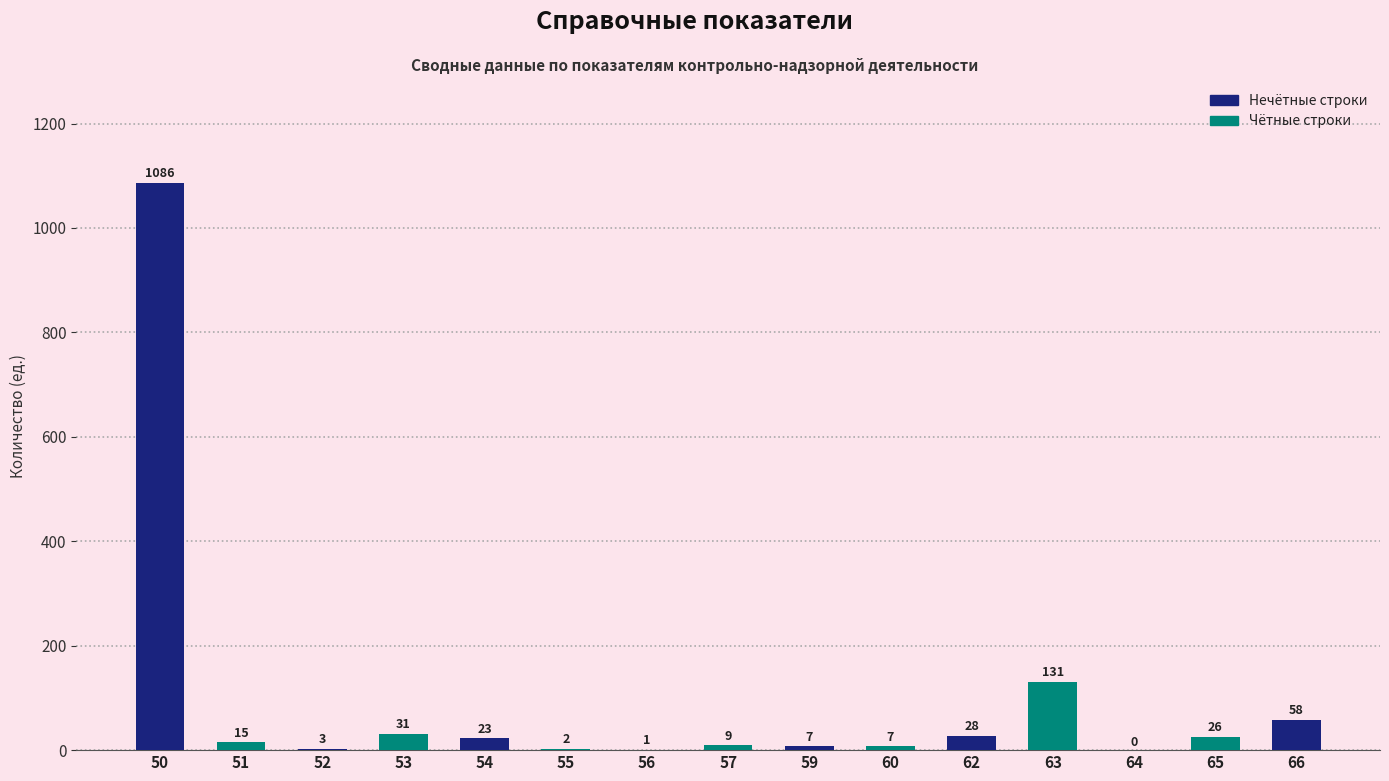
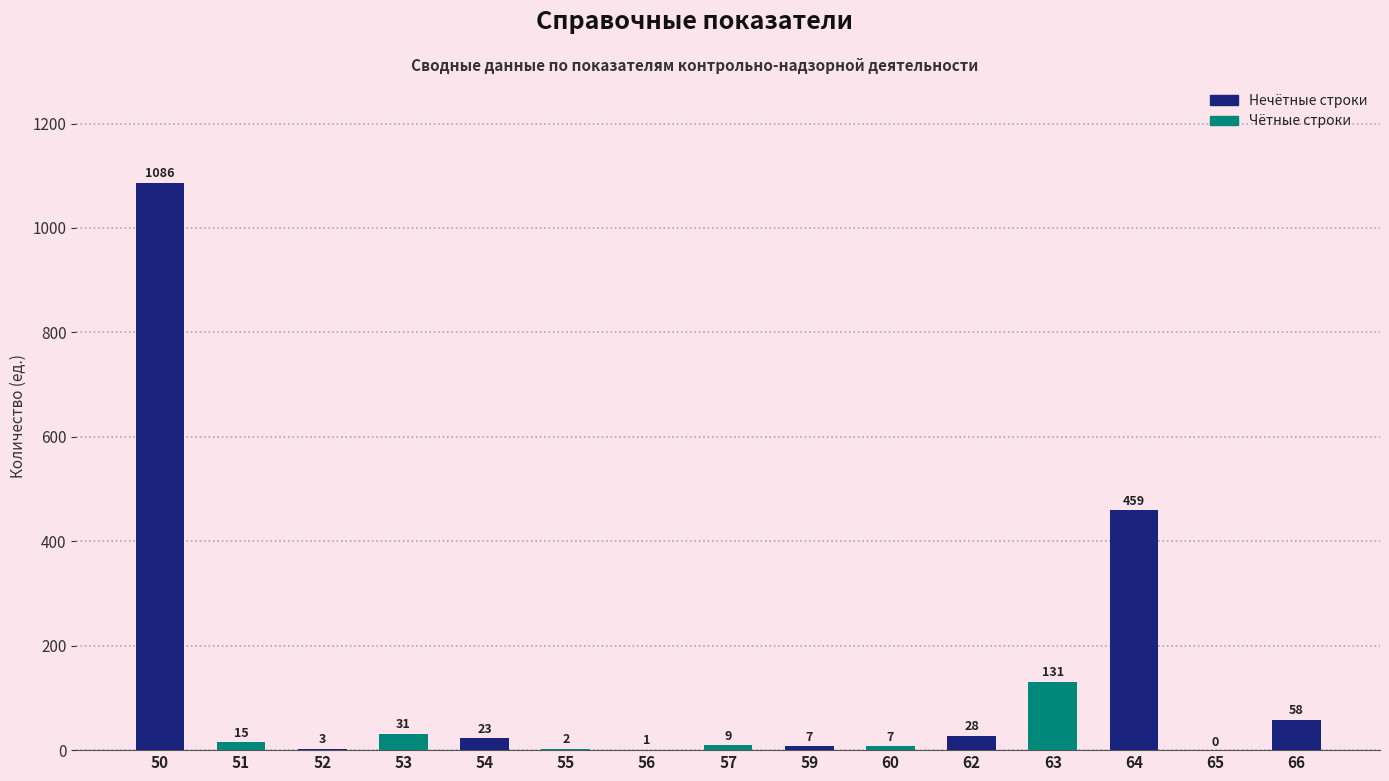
64: 0 -> 459
65: 26 -> 0
